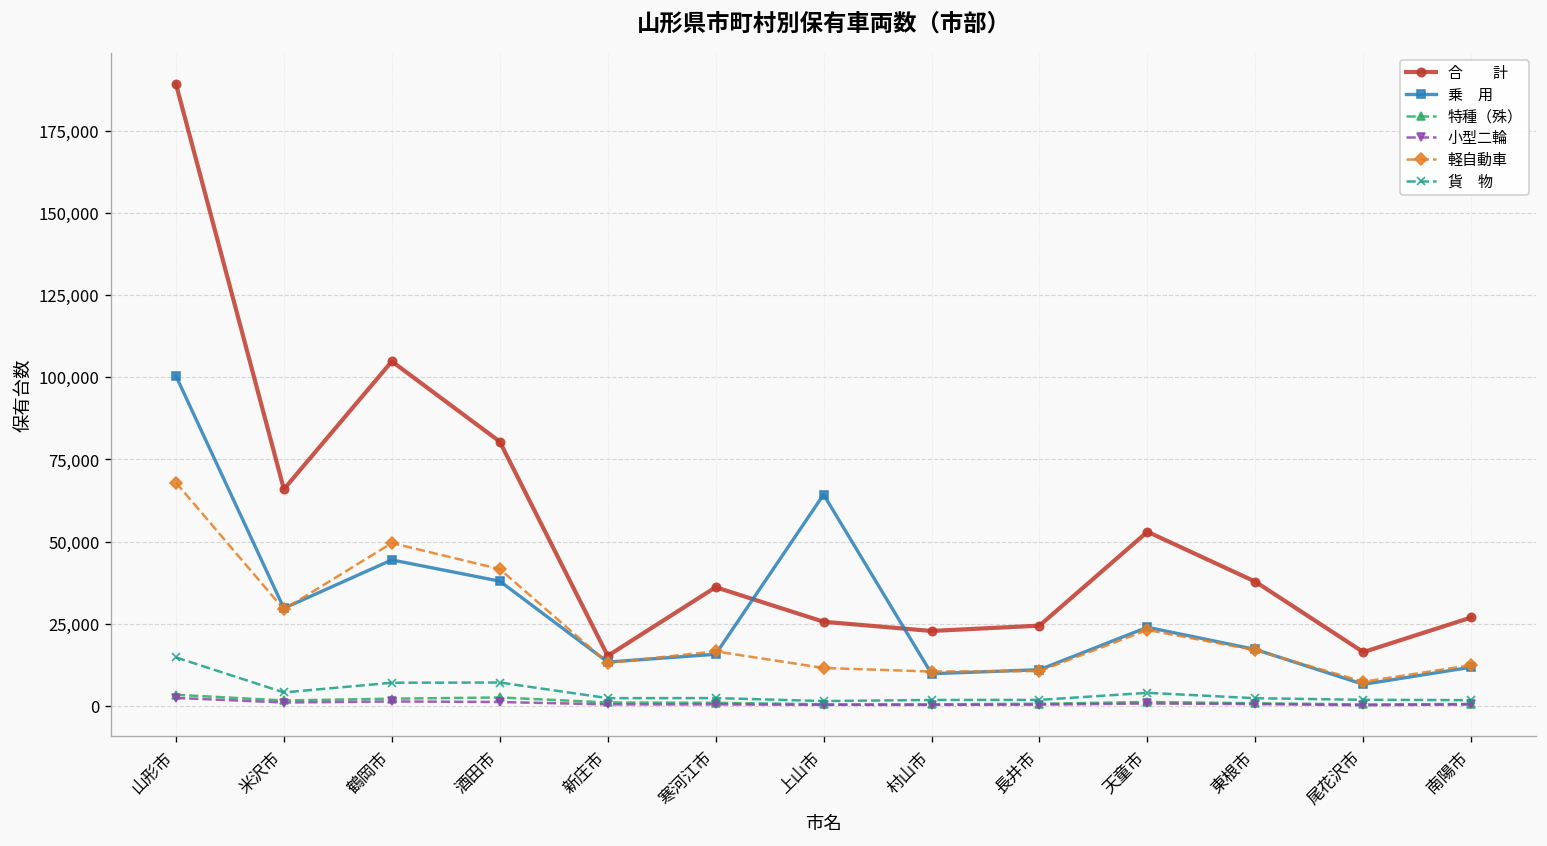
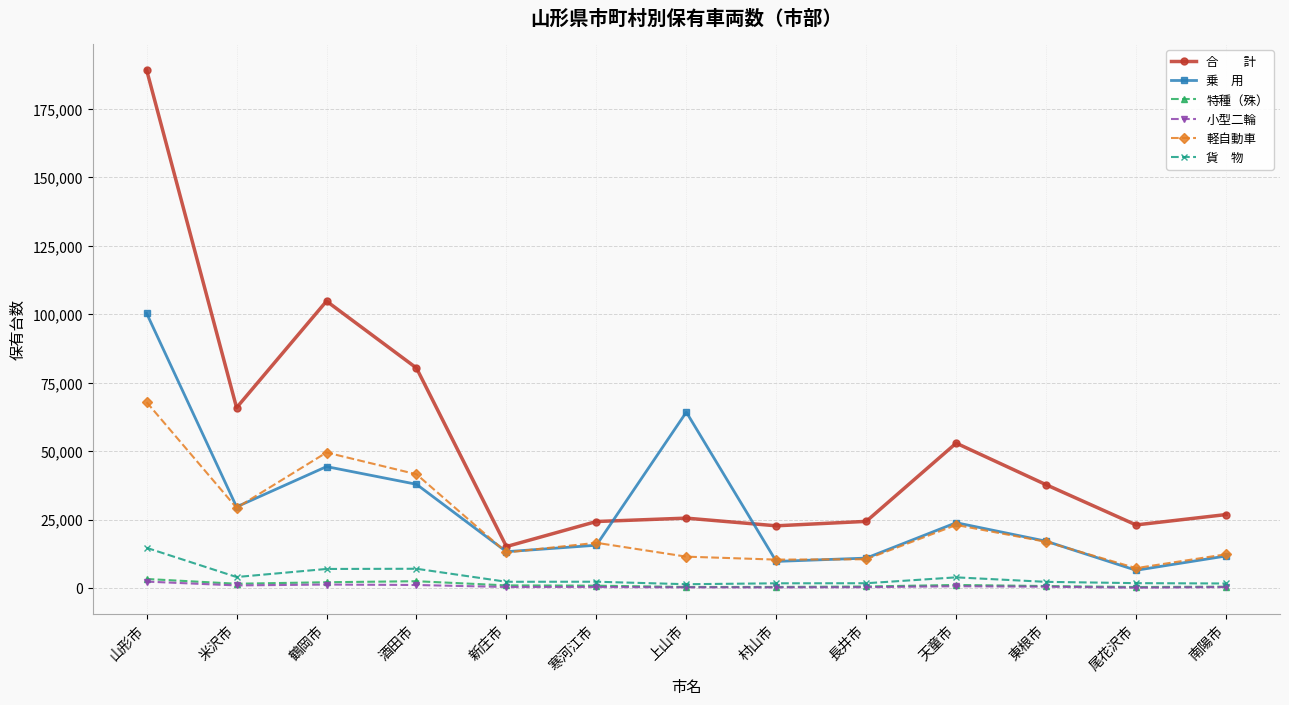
合 計, 寒河江市: 36,000 -> 24,000
合 計, 尾花沢市: 16,000 -> 23,000
